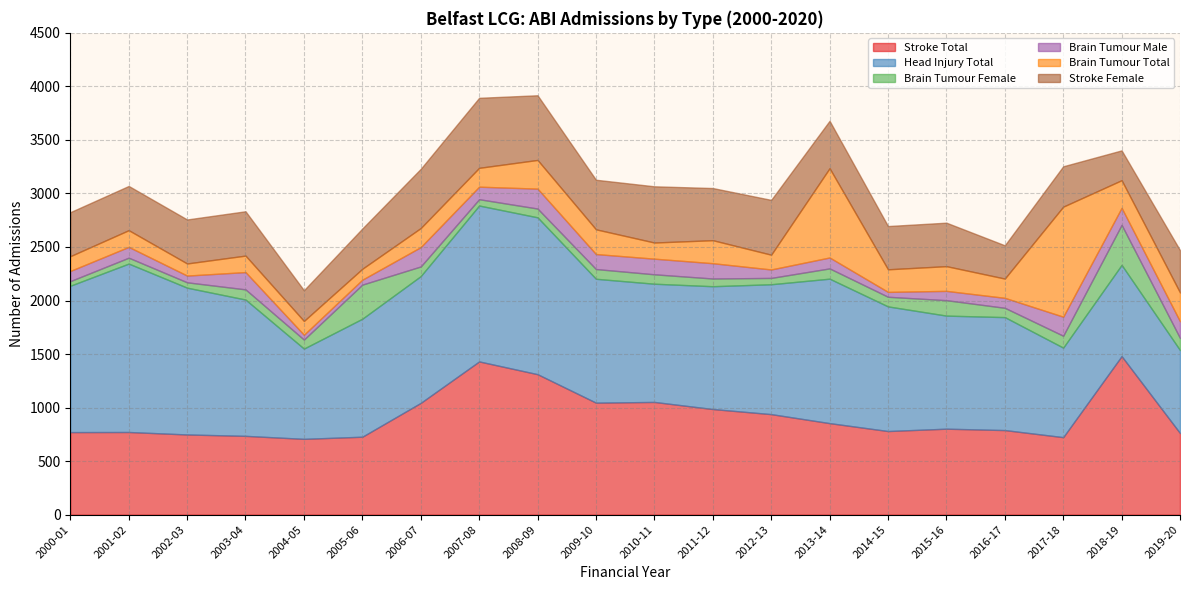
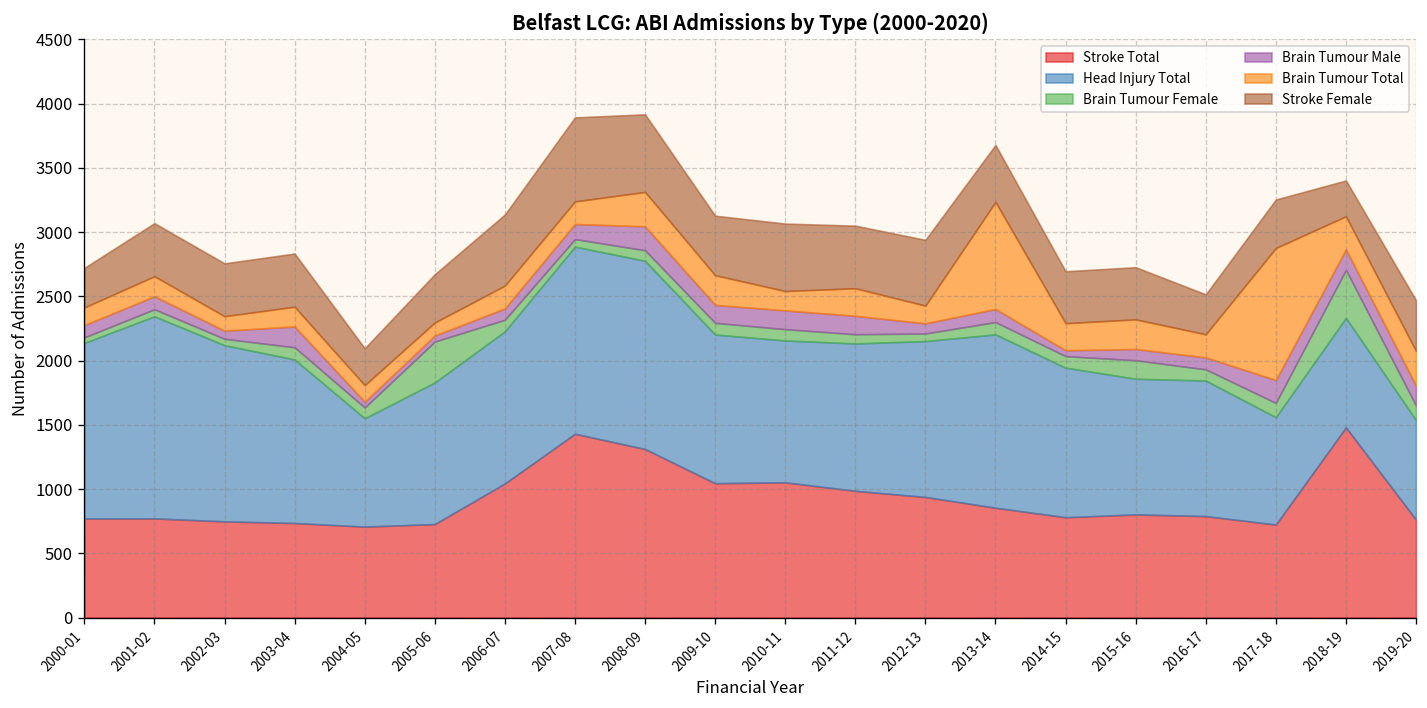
Stroke Female, 2000-01: 410 -> 310
Brain Tumour Male, 2006-07: 180 -> 90
